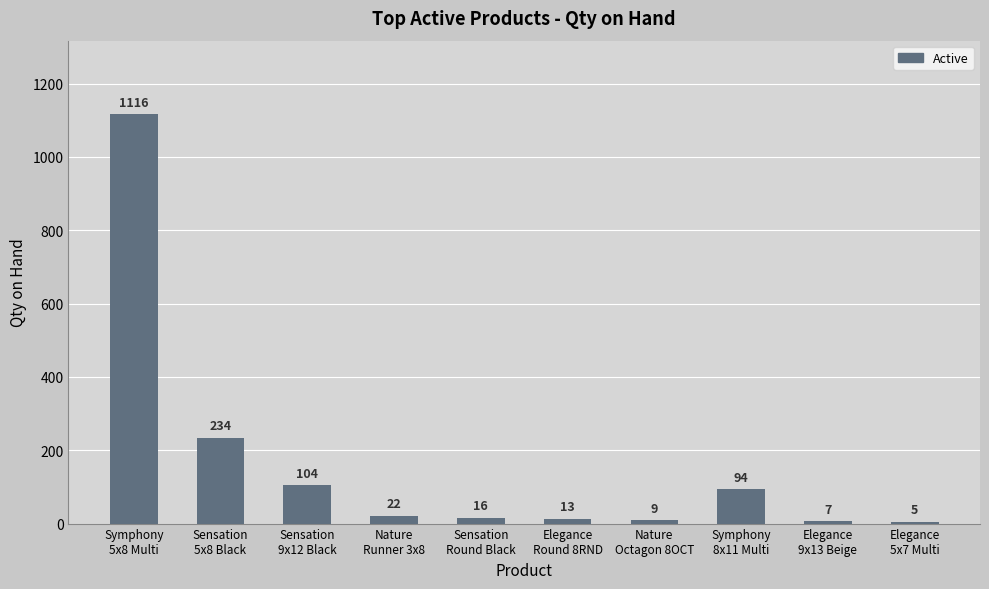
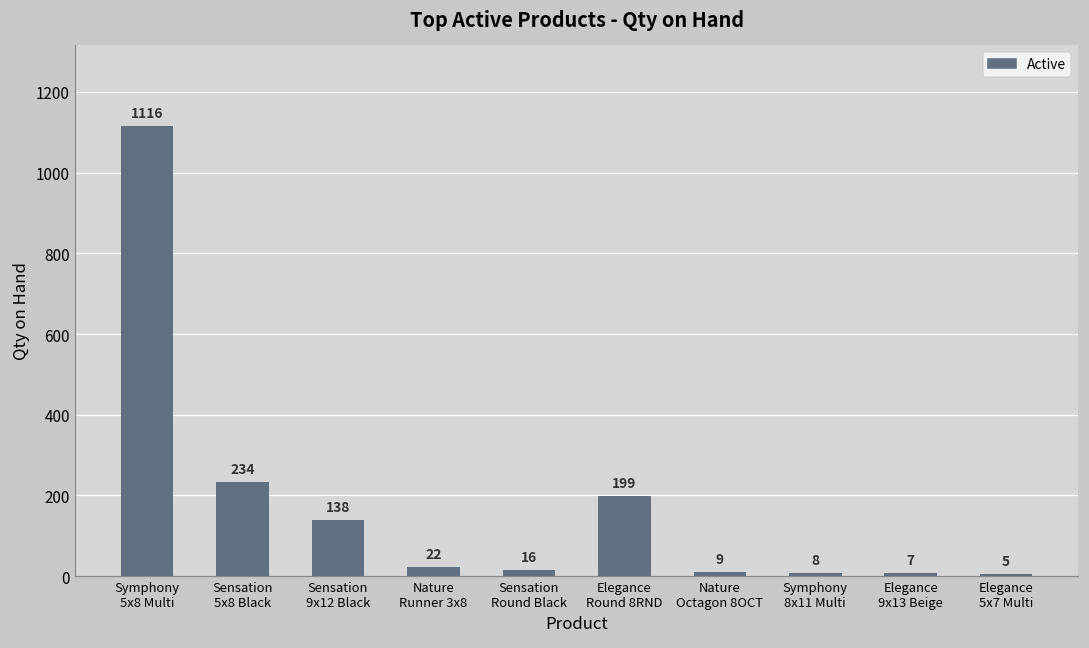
Sensation 9x12 Black: 104 -> 138
Elegance Round 8RND: 13 -> 199
Symphony 8x11 Multi: 94 -> 8
